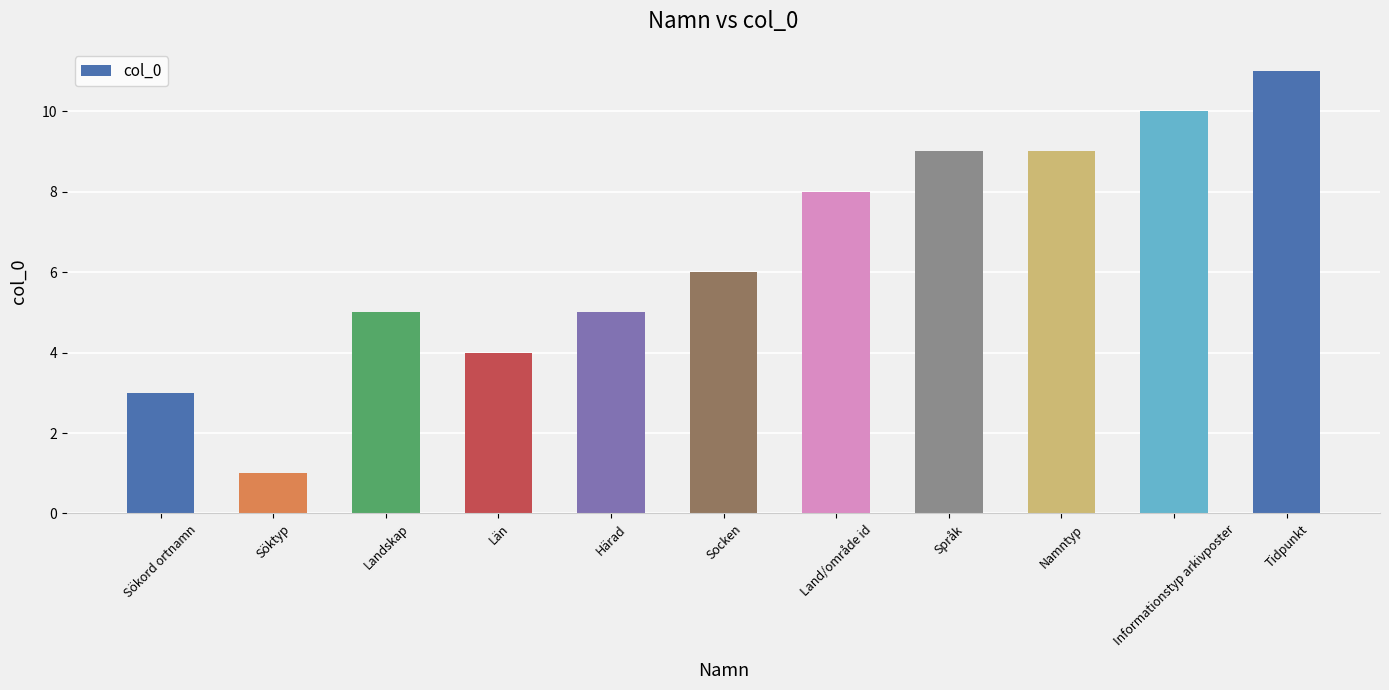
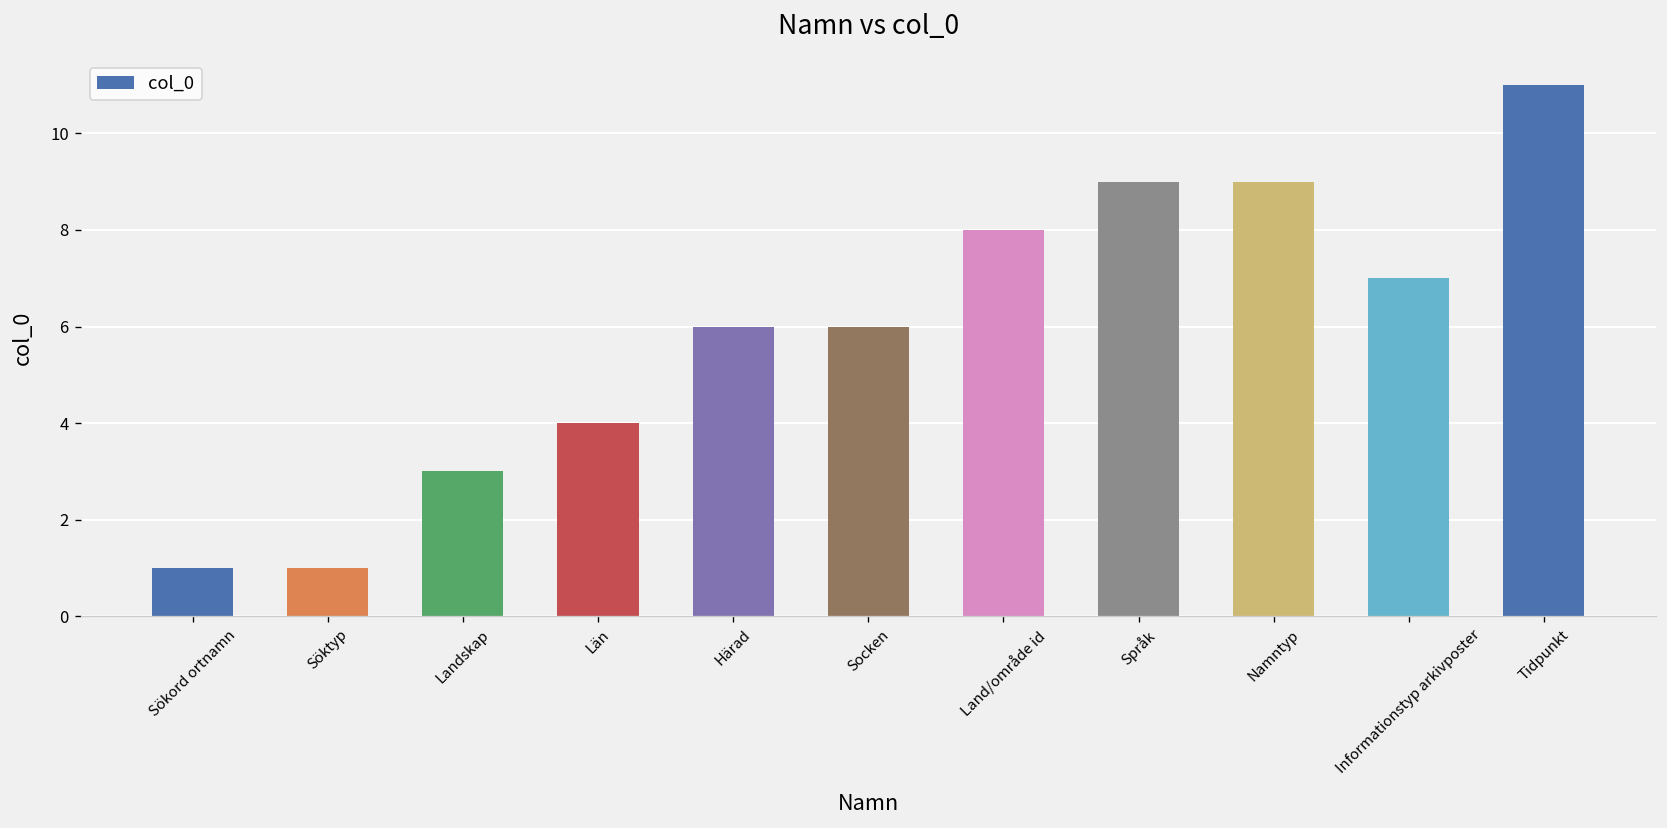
Sökord ortnamn: 3 -> 1
Landskap: 5 -> 3
Härad: 5 -> 6
Informationstyp arkivposter: 10 -> 7
